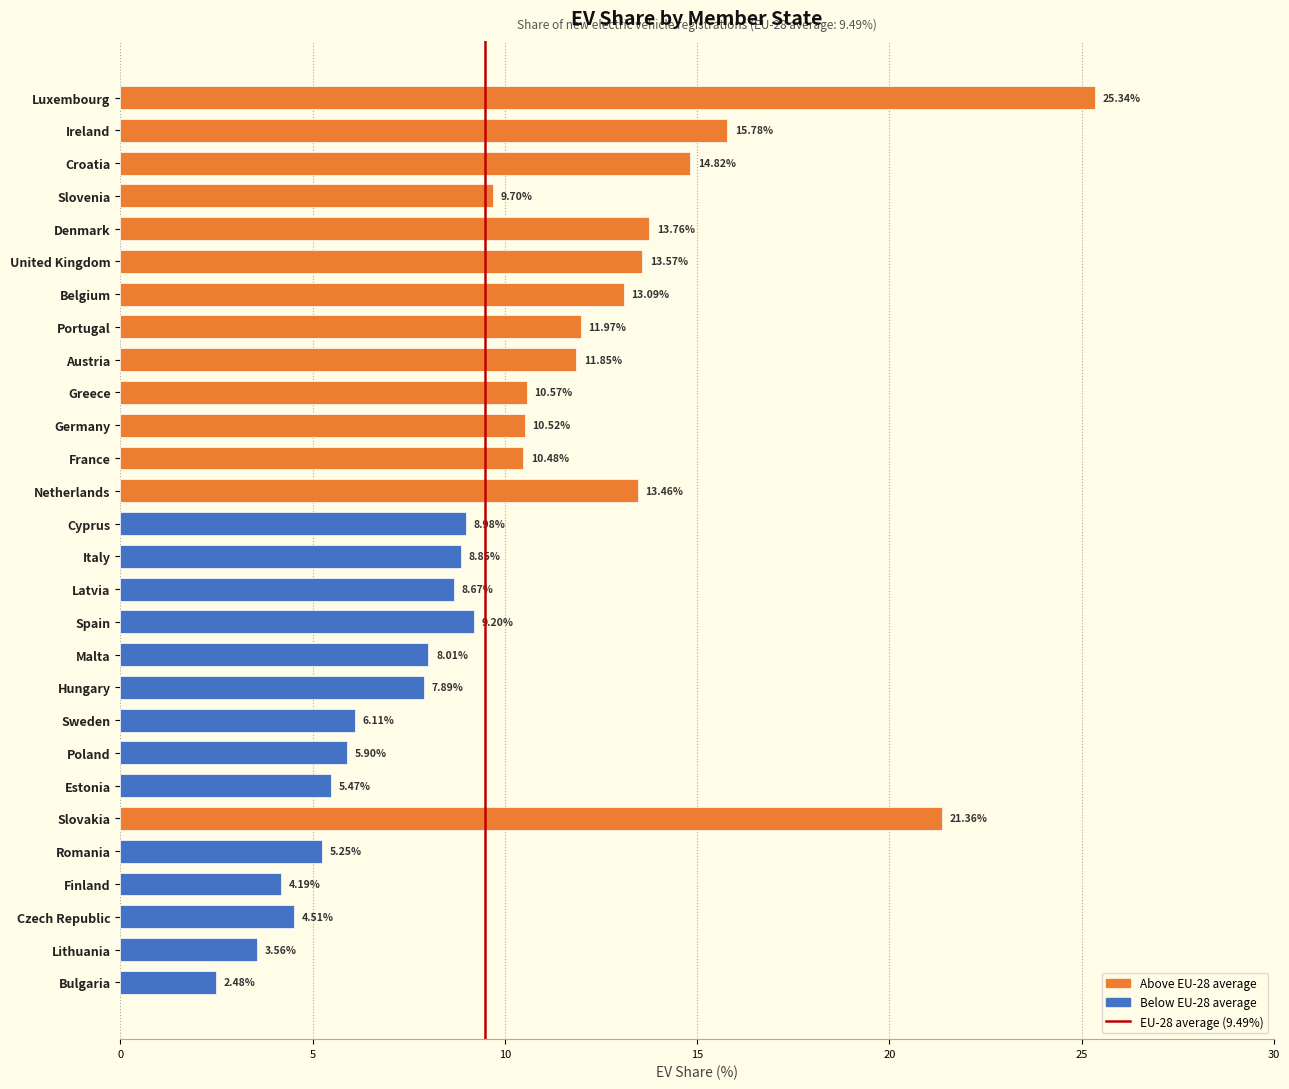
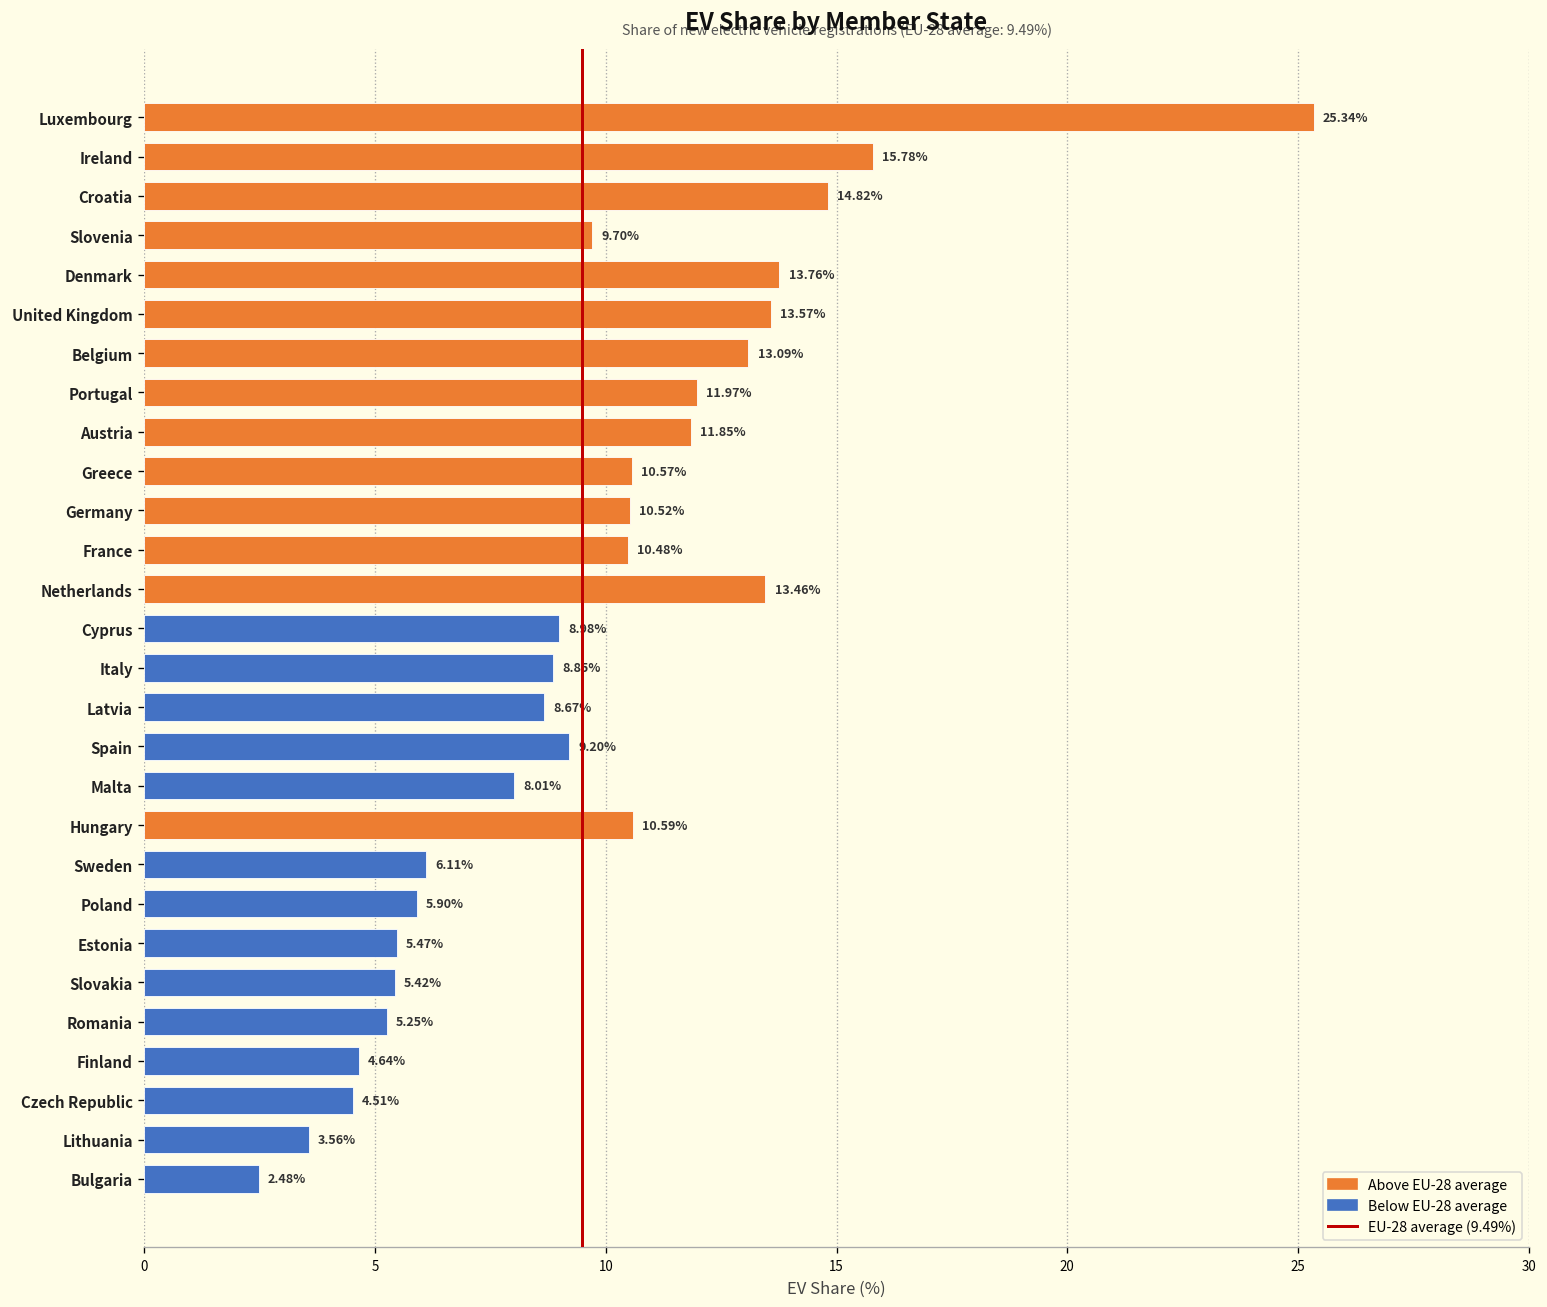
Hungary: 7.89% -> 10.59%
Slovakia: 21.36% -> 5.42%
Finland: 4.19% -> 4.64%
